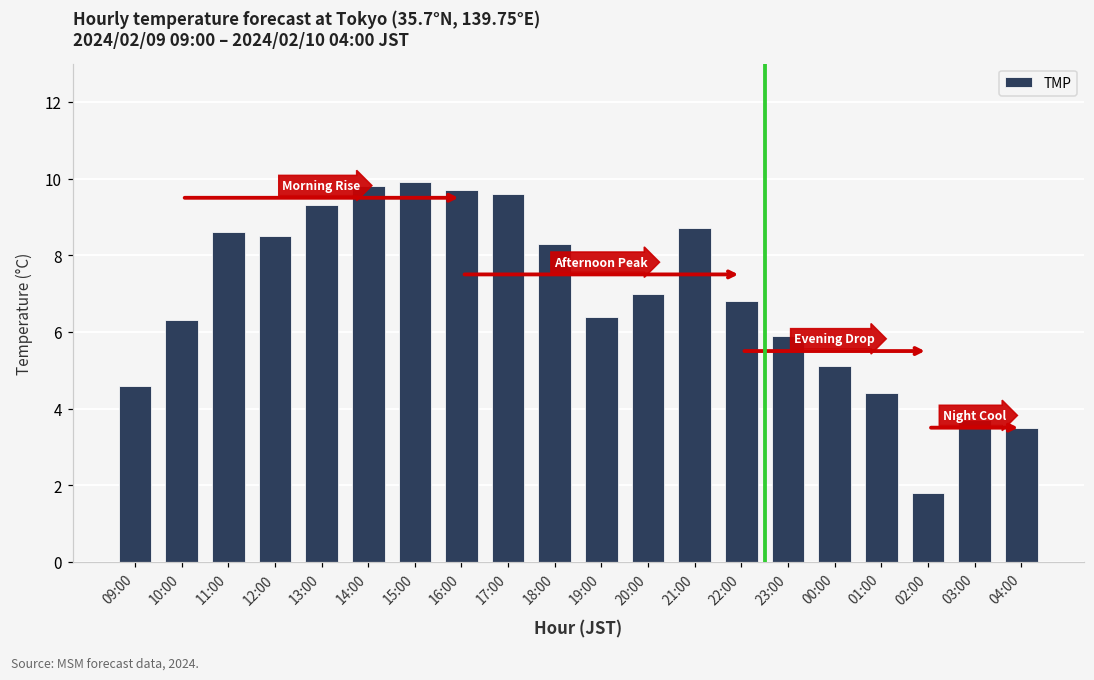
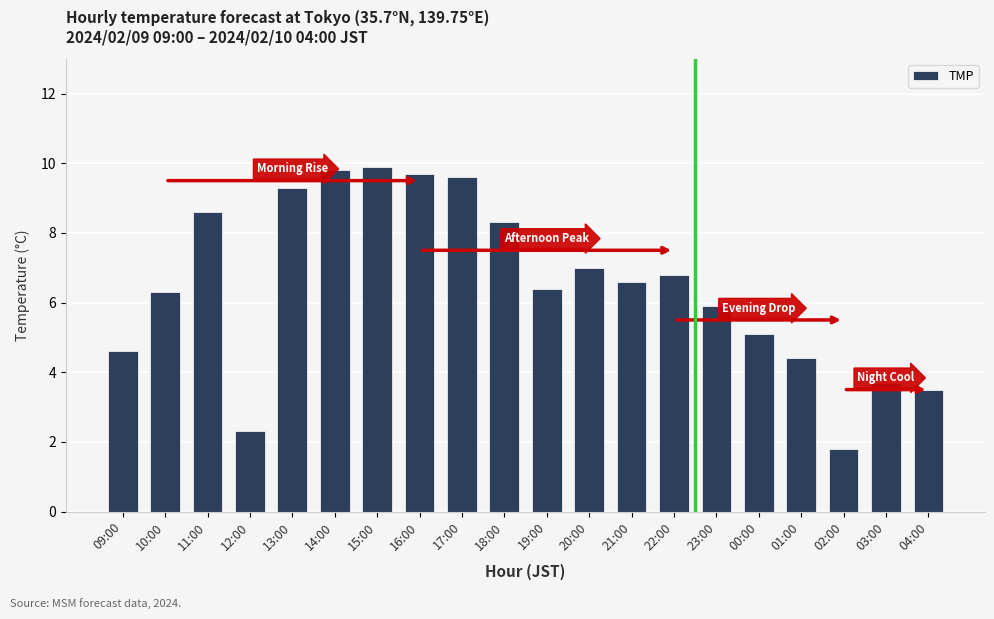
12:00: 8.5 -> 2.3
21:00: 8.7 -> 6.6
